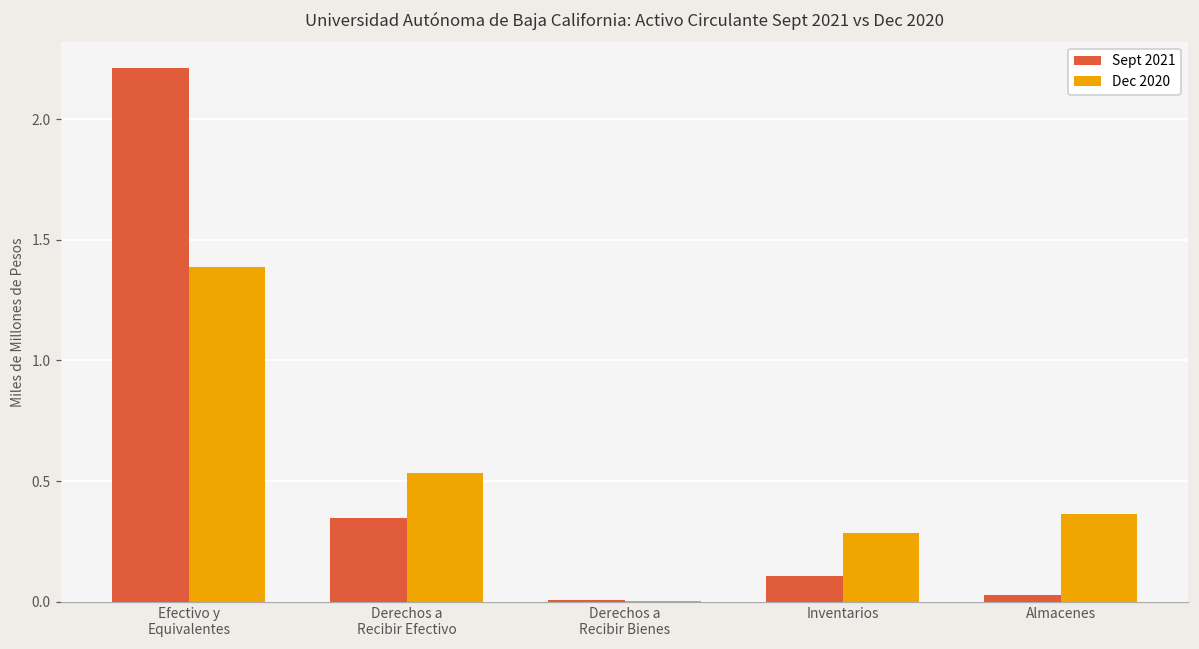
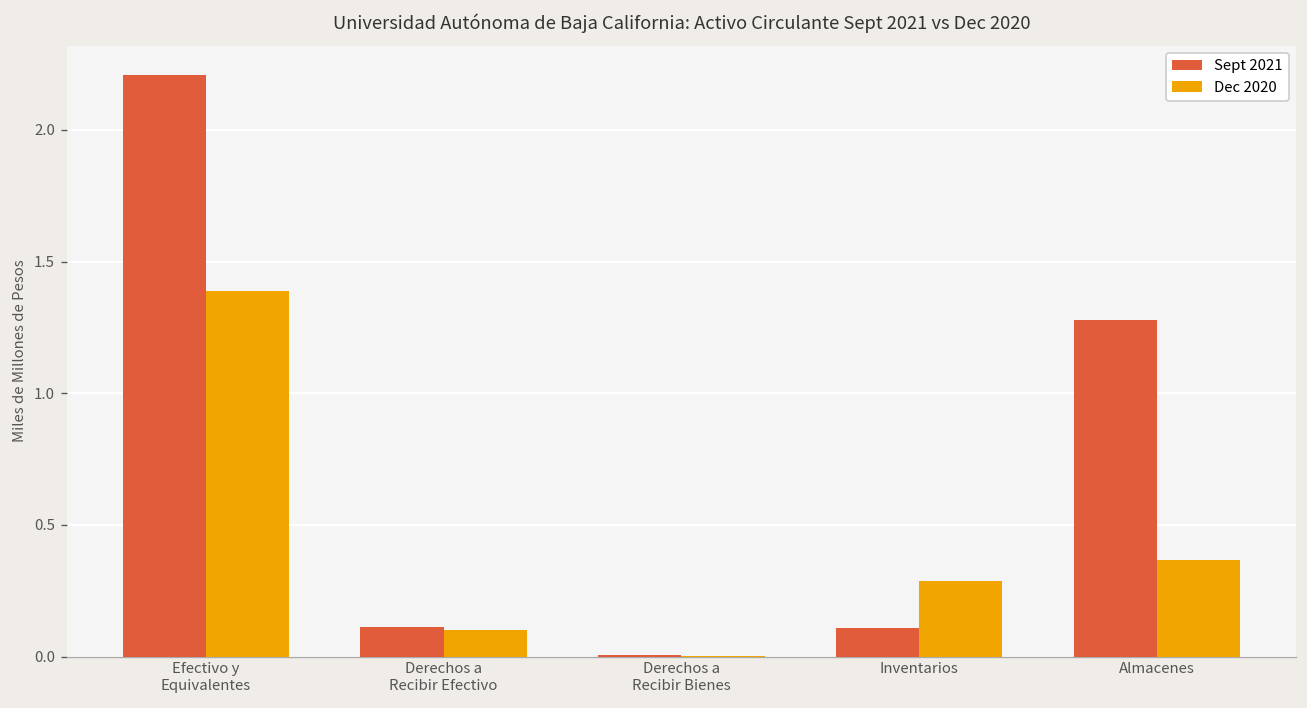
Sept 2021, Derechos a Recibir Efectivo: 0.35 -> 0.11
Dec 2020, Derechos a Recibir Efectivo: 0.54 -> 0.10
Sept 2021, Almacenes: 0.03 -> 1.28
